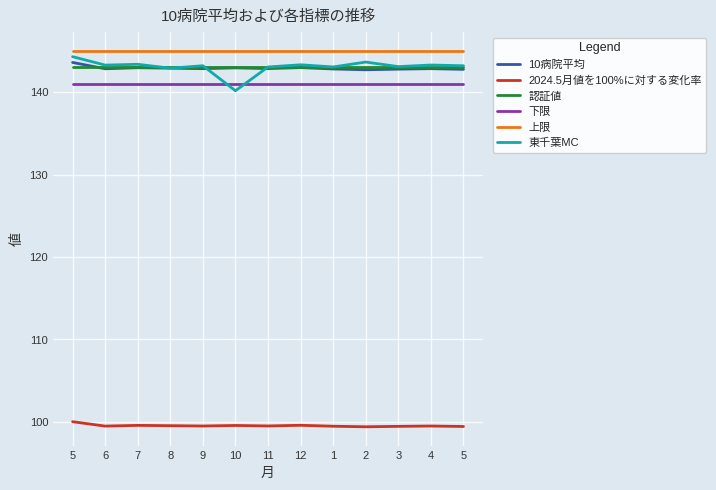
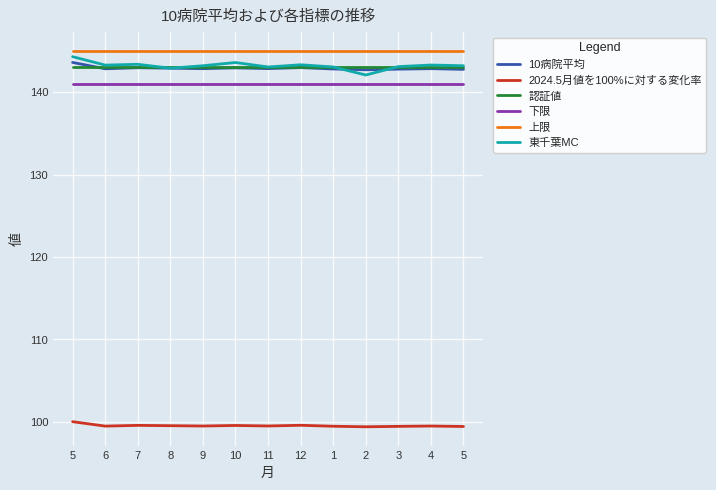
東千葉MC, 10: 140 -> 144
東千葉MC, 2: 144 -> 142
